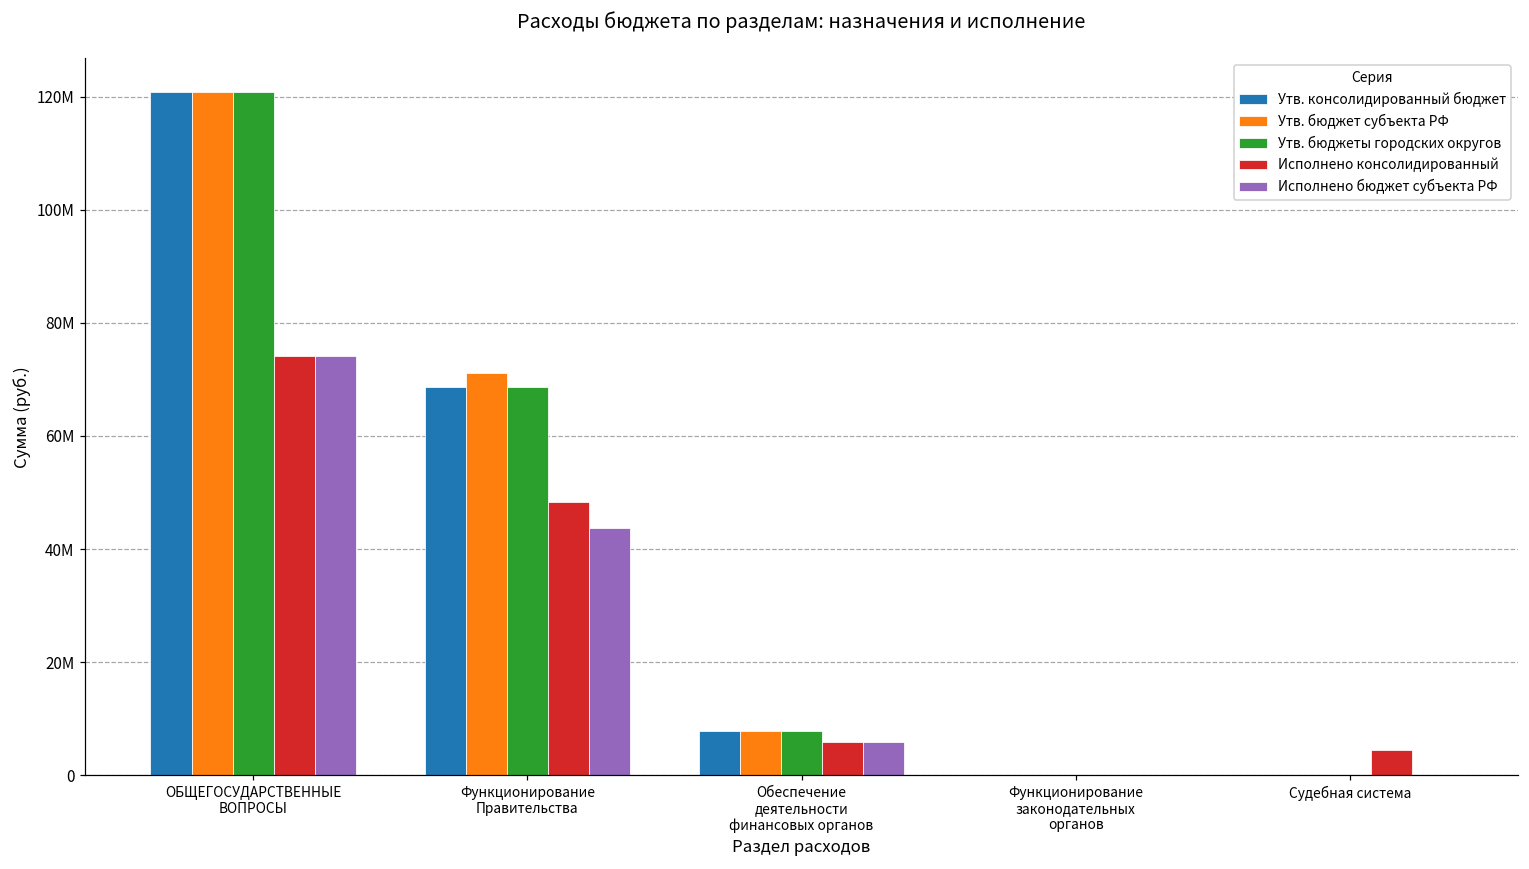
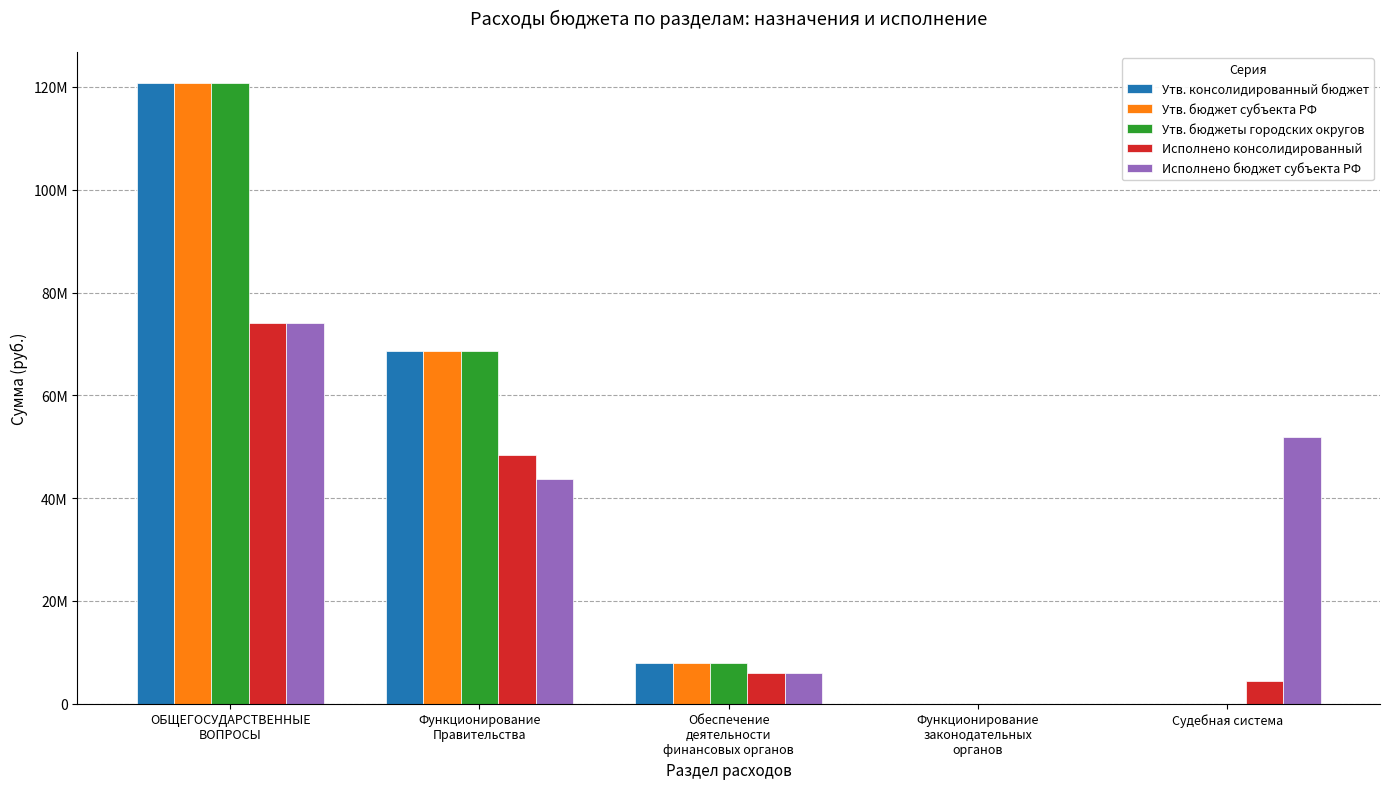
Утв. бюджет субъекта РФ, Функционирование Правительства: 71000000 -> 69000000
Исполнено бюджет субъекта РФ, Судебная система: 0 -> 52000000
